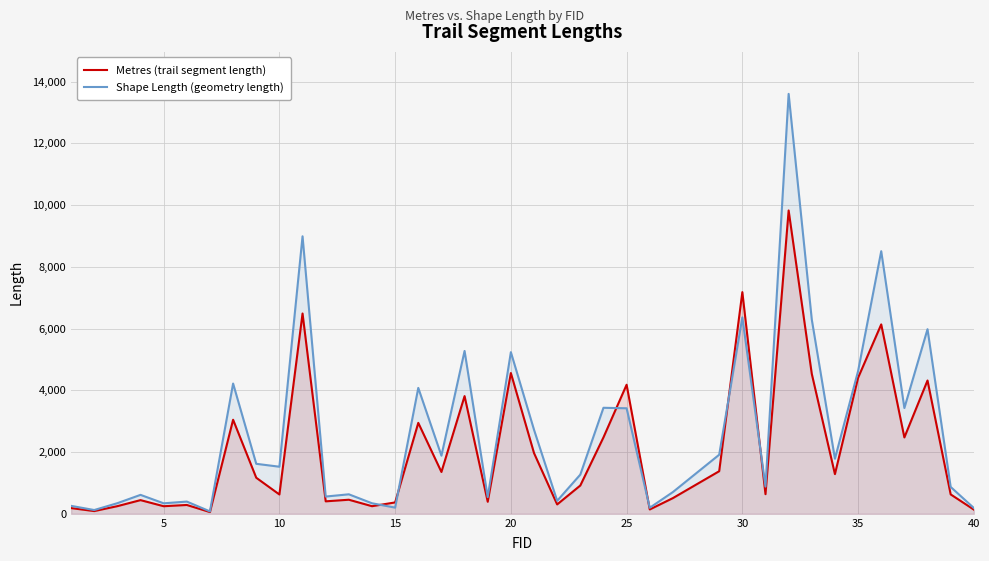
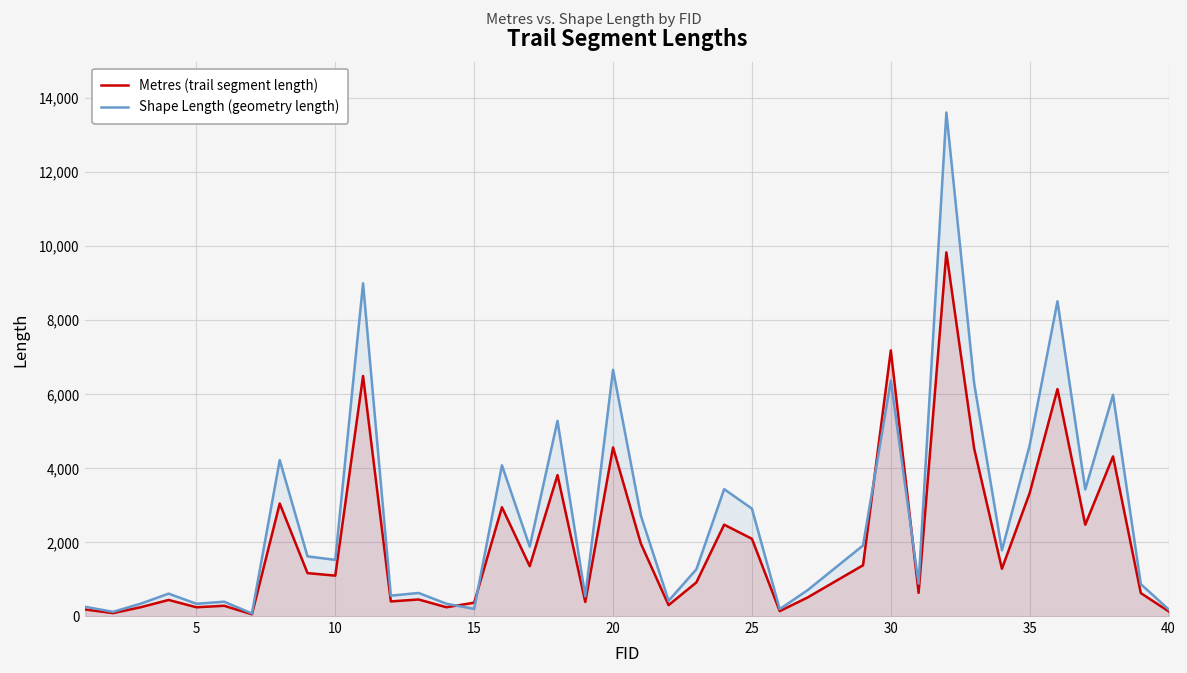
Metres (trail segment length), 10: 600 -> 1,100
Shape Length (geometry length), 20: 5,200 -> 6,700
Metres (trail segment length), 25: 4,200 -> 2,100
Shape Length (geometry length), 25: 3,400 -> 2,900
Metres (trail segment length), 35: 4,400 -> 3,300
